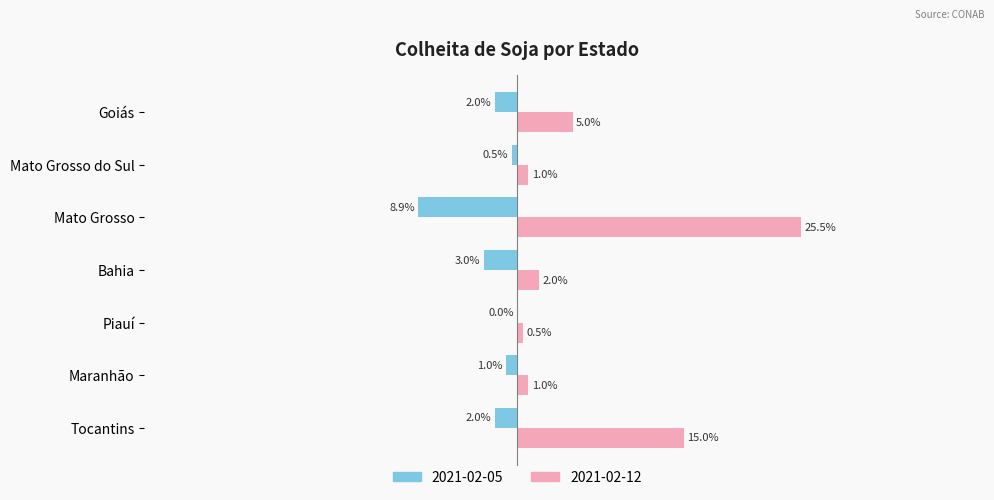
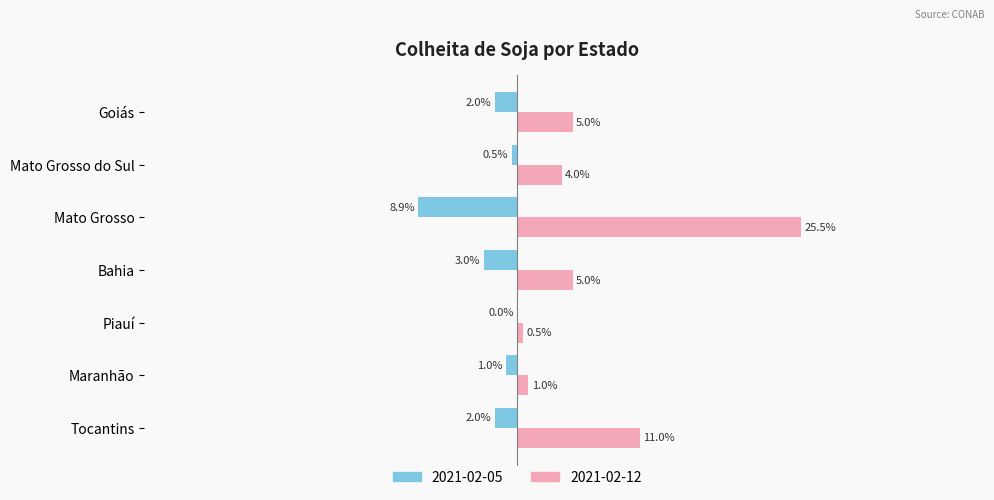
2021-02-12, Mato Grosso do Sul: 1.0% -> 4.0%
2021-02-12, Bahia: 2.0% -> 5.0%
2021-02-12, Tocantins: 15.0% -> 11.0%
